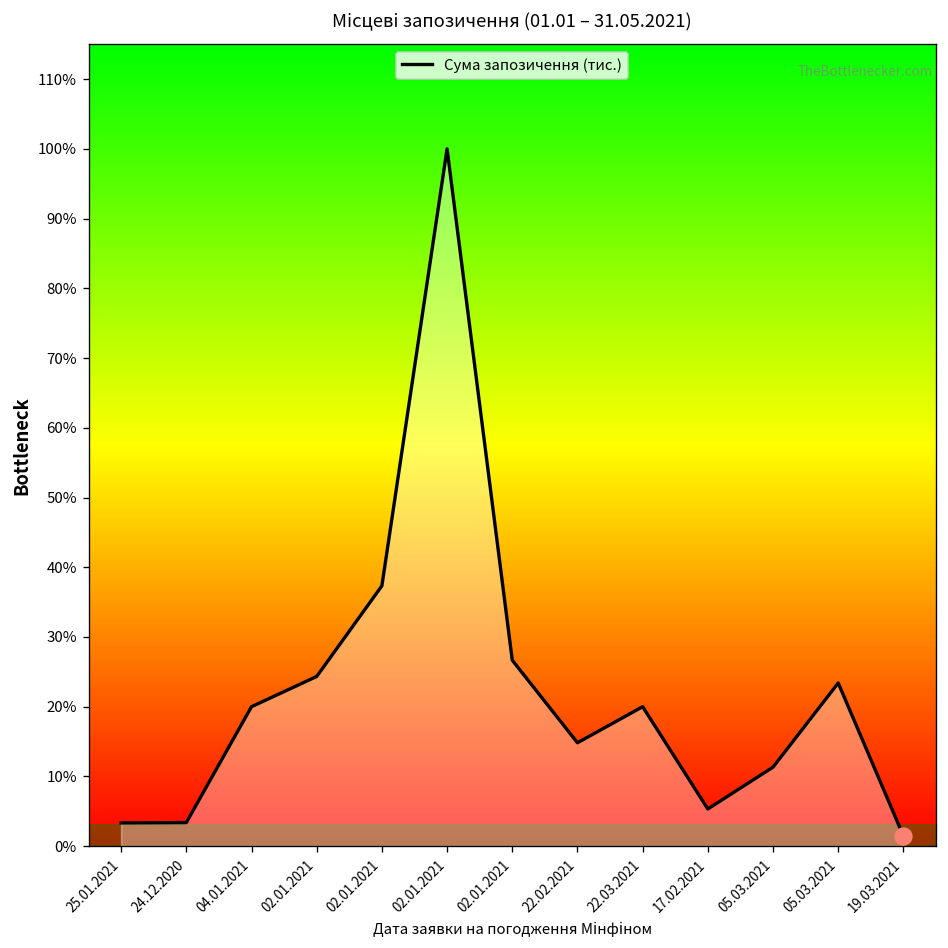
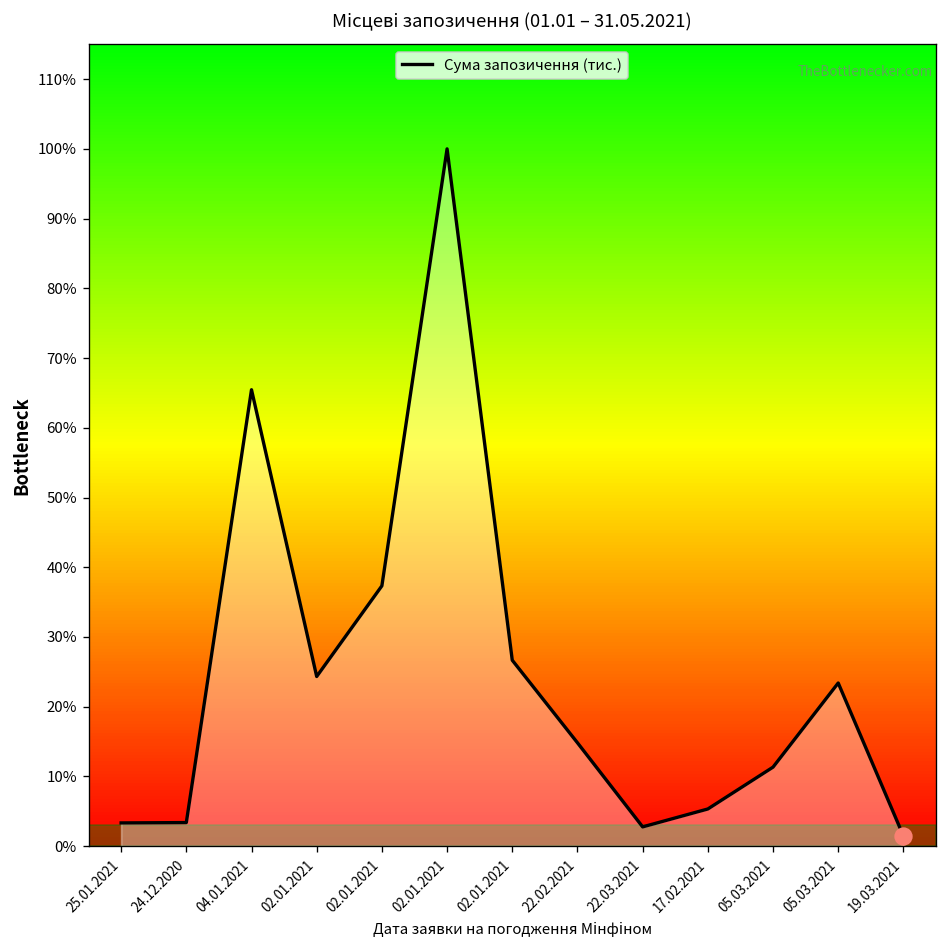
Сума запозичення (тис.), 04.01.2021: 20% -> 65%
Сума запозичення (тис.), 22.03.2021: 20% -> 3%
